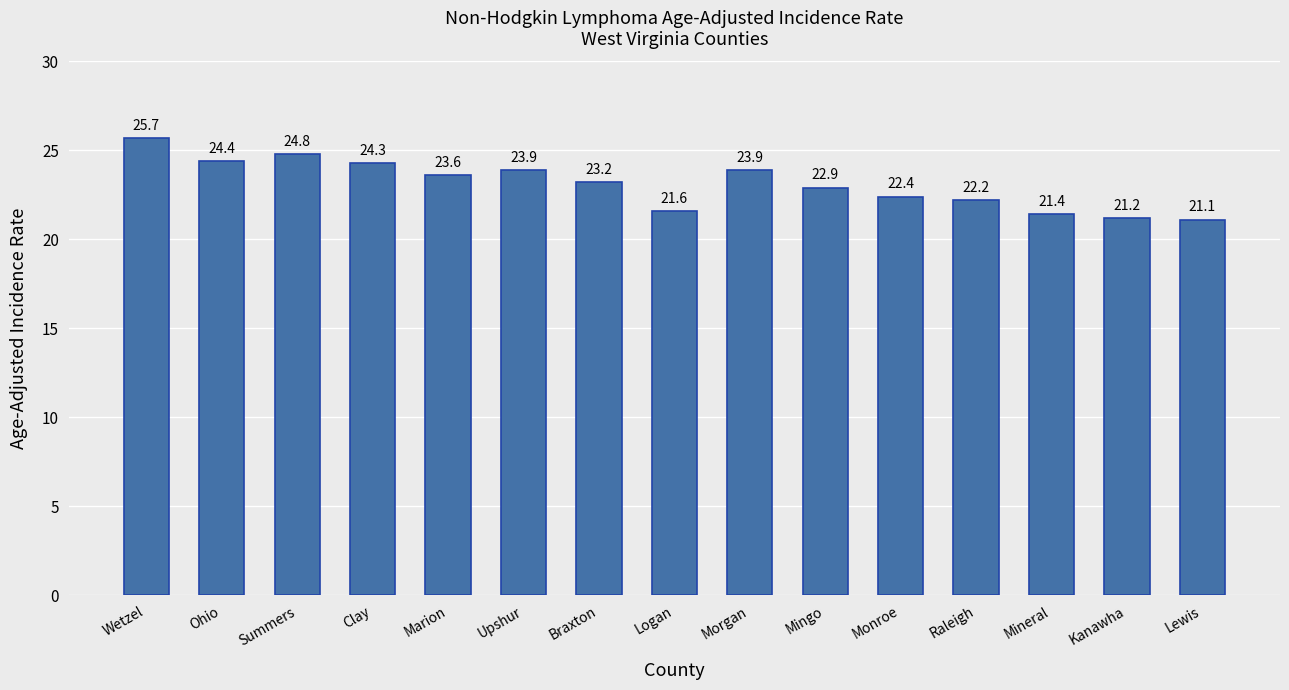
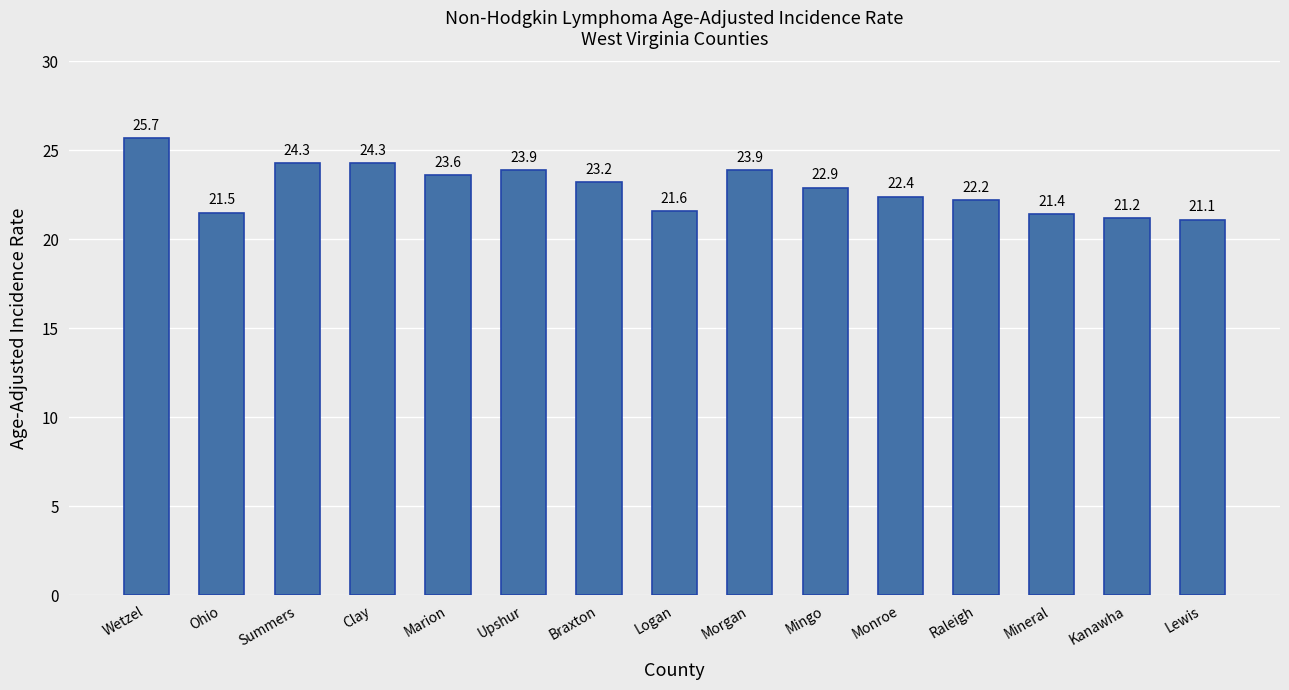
Ohio: 24.4 -> 21.5
Summers: 24.8 -> 24.3
